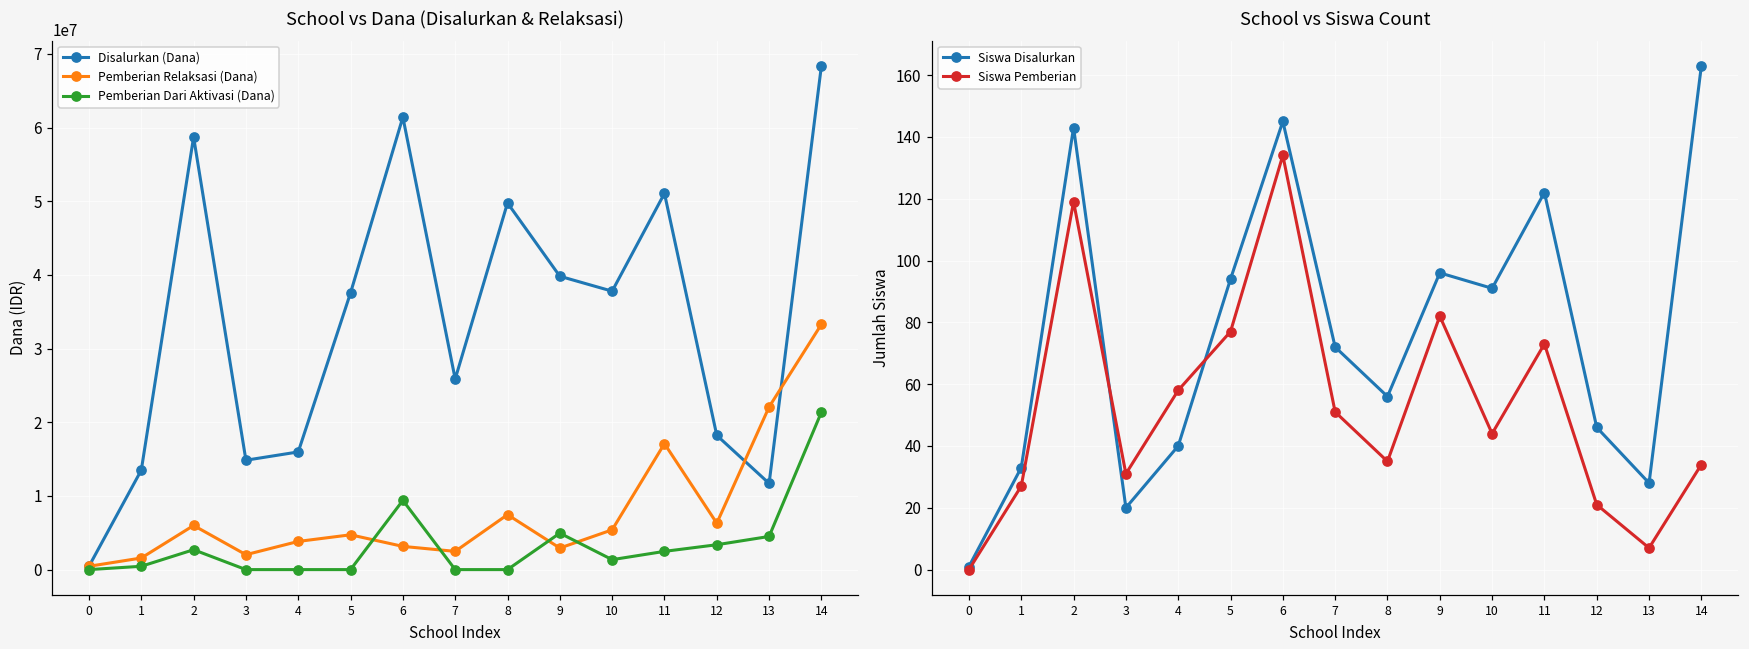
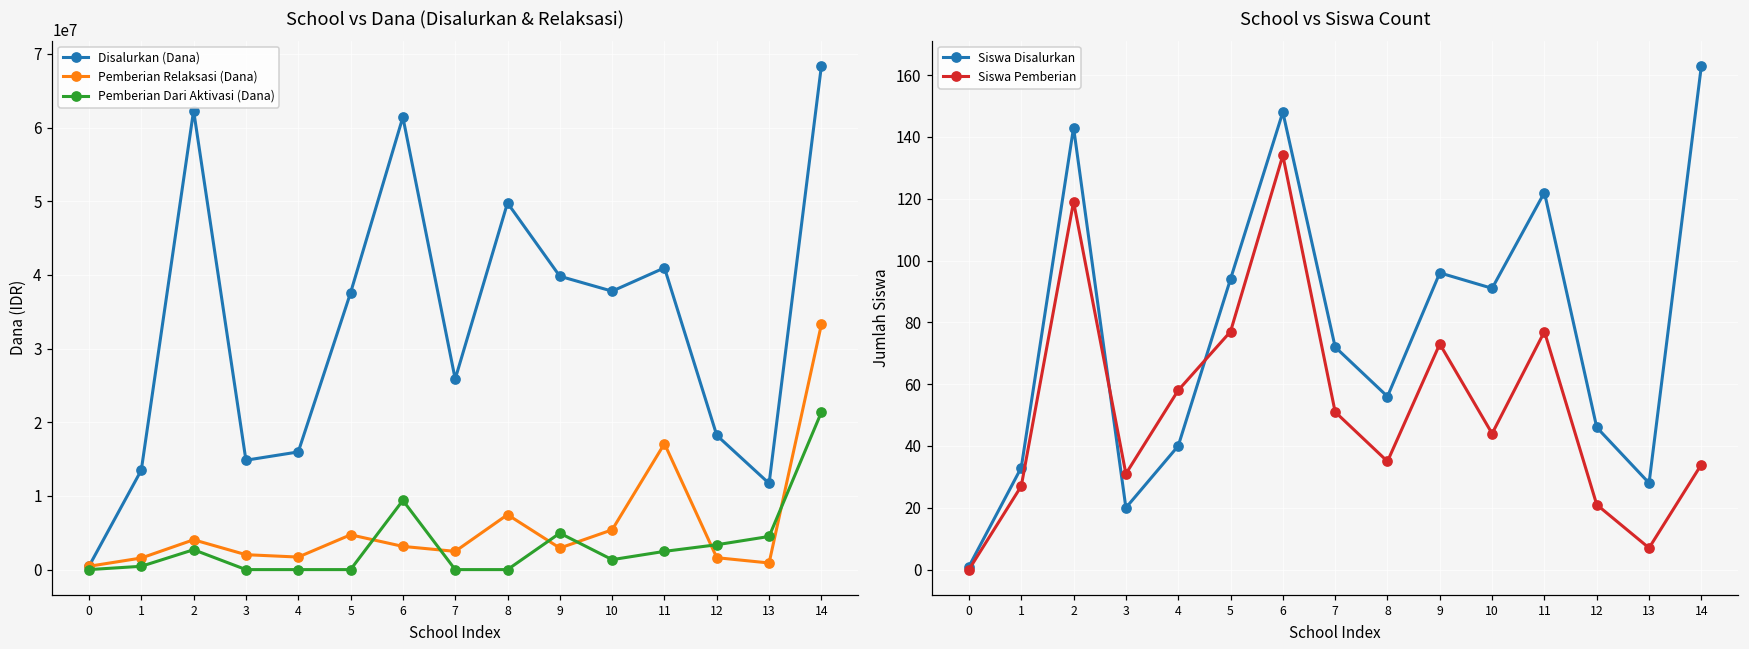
School vs Dana (Disalurkan & Relaksasi), Disalurkan (Dana), 2: 59000000 -> 62000000
School vs Dana (Disalurkan & Relaksasi), Pemberian Relaksasi (Dana), 2: 6000000 -> 4000000
School vs Dana (Disalurkan & Relaksasi), Pemberian Relaksasi (Dana), 4: 4000000 -> 2000000
School vs Dana (Disalurkan & Relaksasi), Disalurkan (Dana), 11: 51000000 -> 41000000
School vs Dana (Disalurkan & Relaksasi), Pemberian Relaksasi (Dana), 12: 6000000 -> 2000000
School vs Dana (Disalurkan & Relaksasi), Pemberian Relaksasi (Dana), 13: 22000000 -> 1000000
School vs Siswa Count, Siswa Disalurkan, 6: 145 -> 148
School vs Siswa Count, Siswa Pemberian, 9: 82 -> 73
School vs Siswa Count, Siswa Pemberian, 11: 73 -> 77
